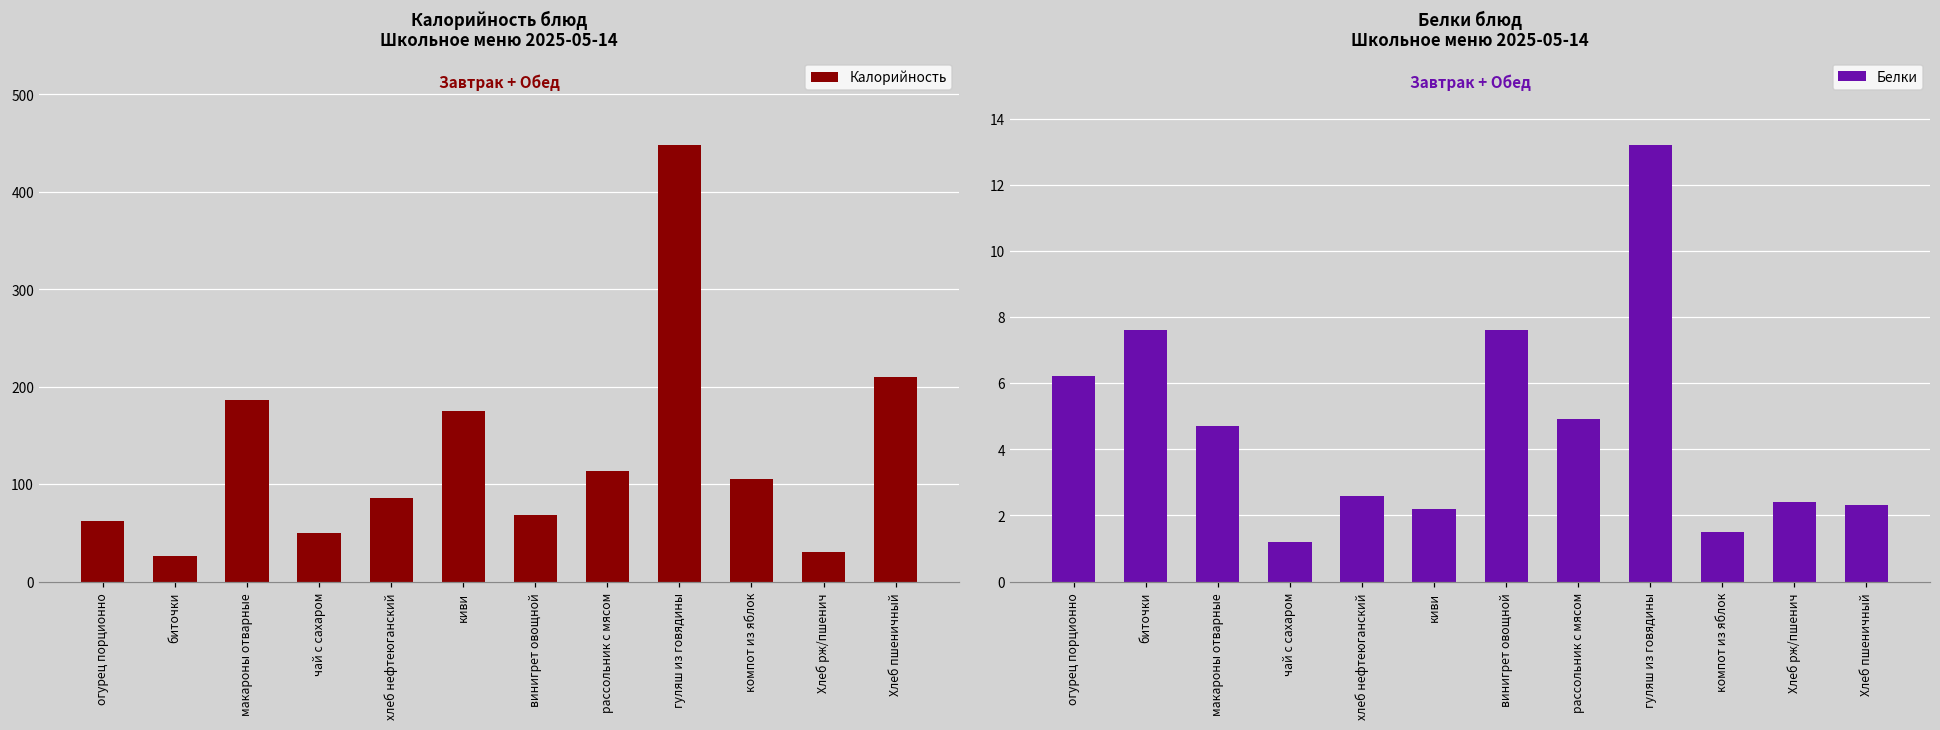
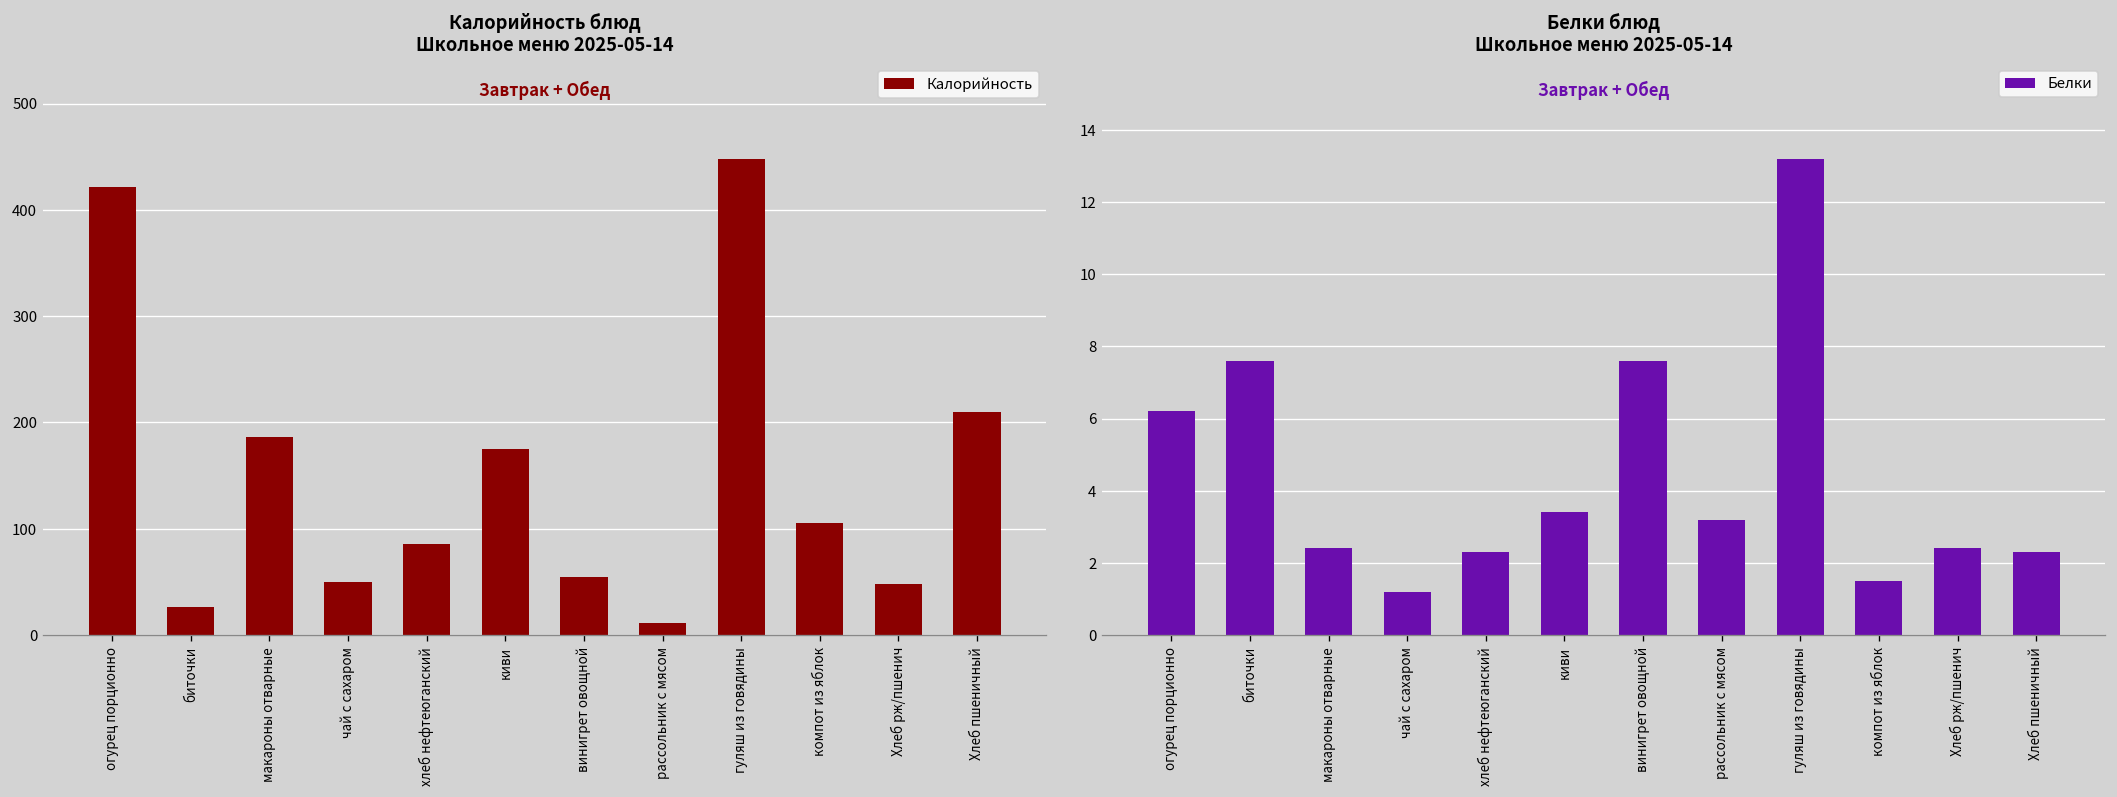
Калорийность блюд Школьное меню 2025-05-14, огурец порционно: 60 -> 420
Калорийность блюд Школьное меню 2025-05-14, винигрет овощной: 70 -> 50
Калорийность блюд Школьное меню 2025-05-14, рассольник с мясом: 110 -> 10
Калорийность блюд Школьное меню 2025-05-14, Хлеб рж/пшенич: 30 -> 50
Белки блюд Школьное меню 2025-05-14, макароны отварные: 4.7 -> 2.4
Белки блюд Школьное меню 2025-05-14, хлеб нефтеюганский: 2.6 -> 2.3
Белки блюд Школьное меню 2025-05-14, киви: 2.2 -> 3.4
Белки блюд Школьное меню 2025-05-14, рассольник с мясом: 4.9 -> 3.2
